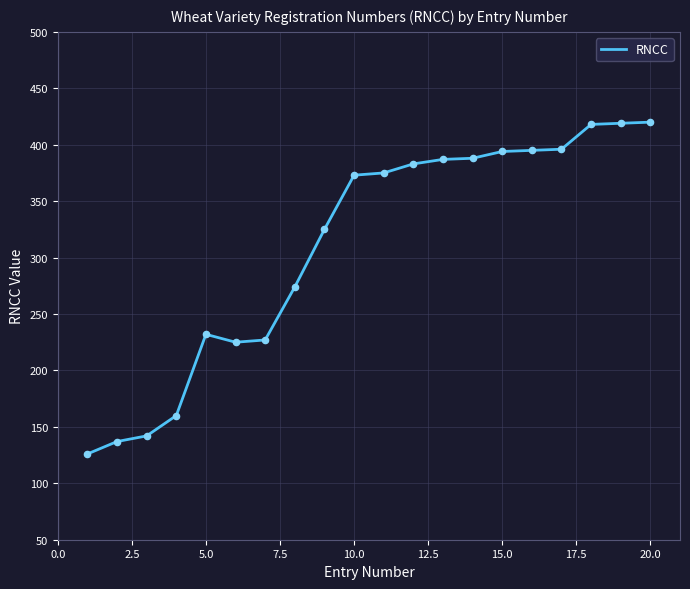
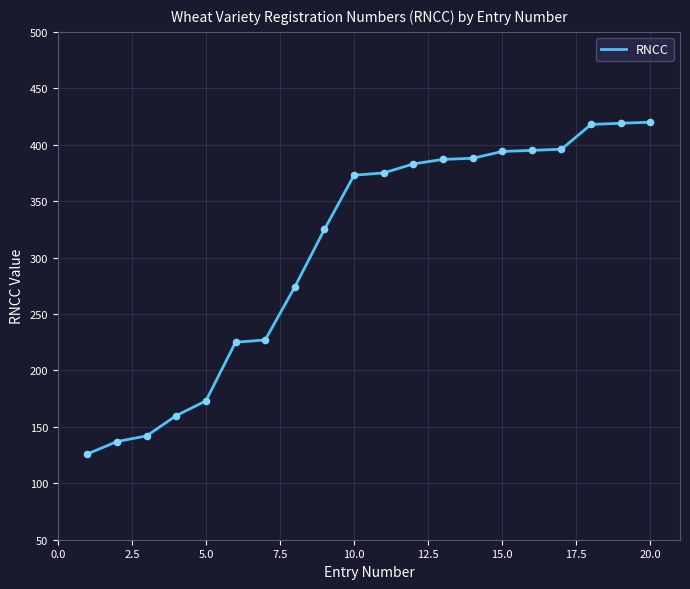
5.0: 232 -> 173
